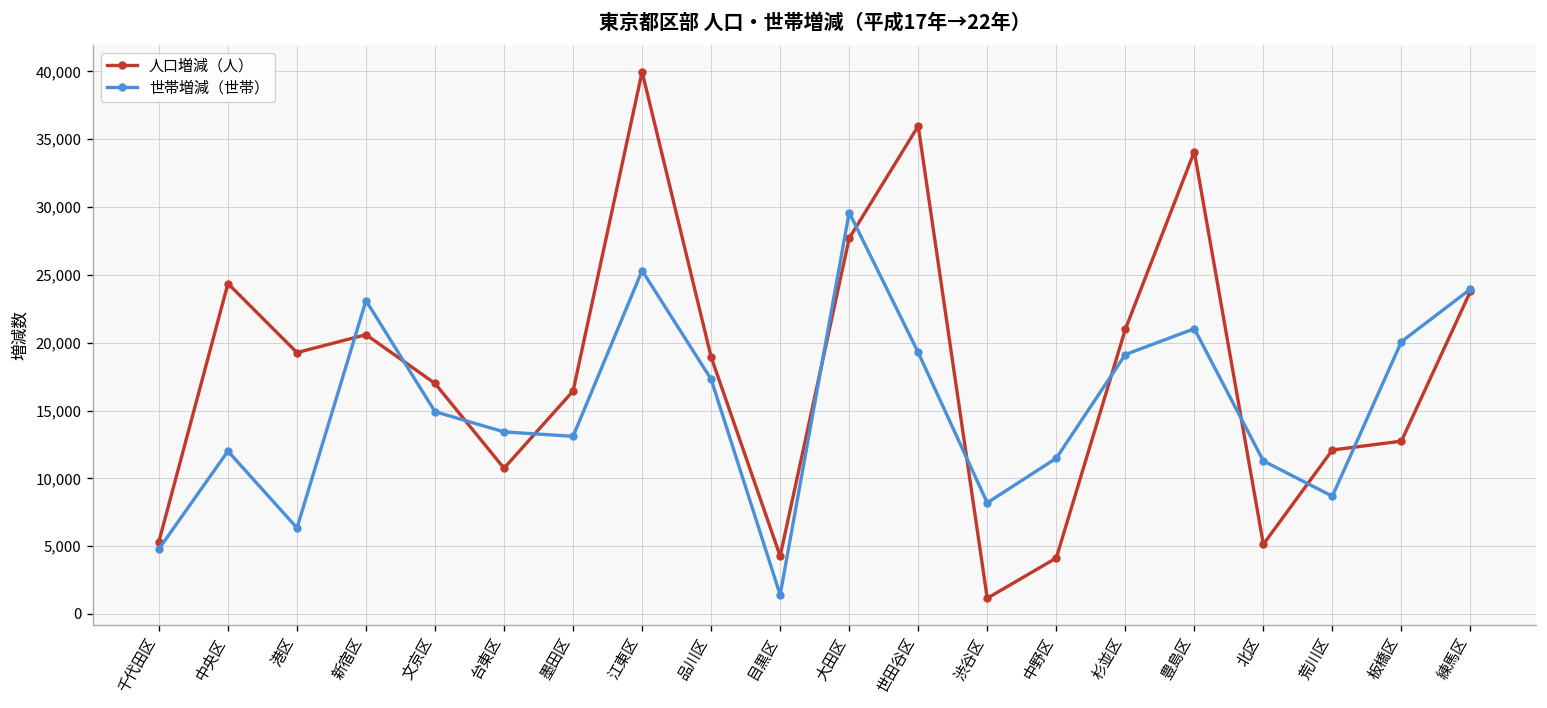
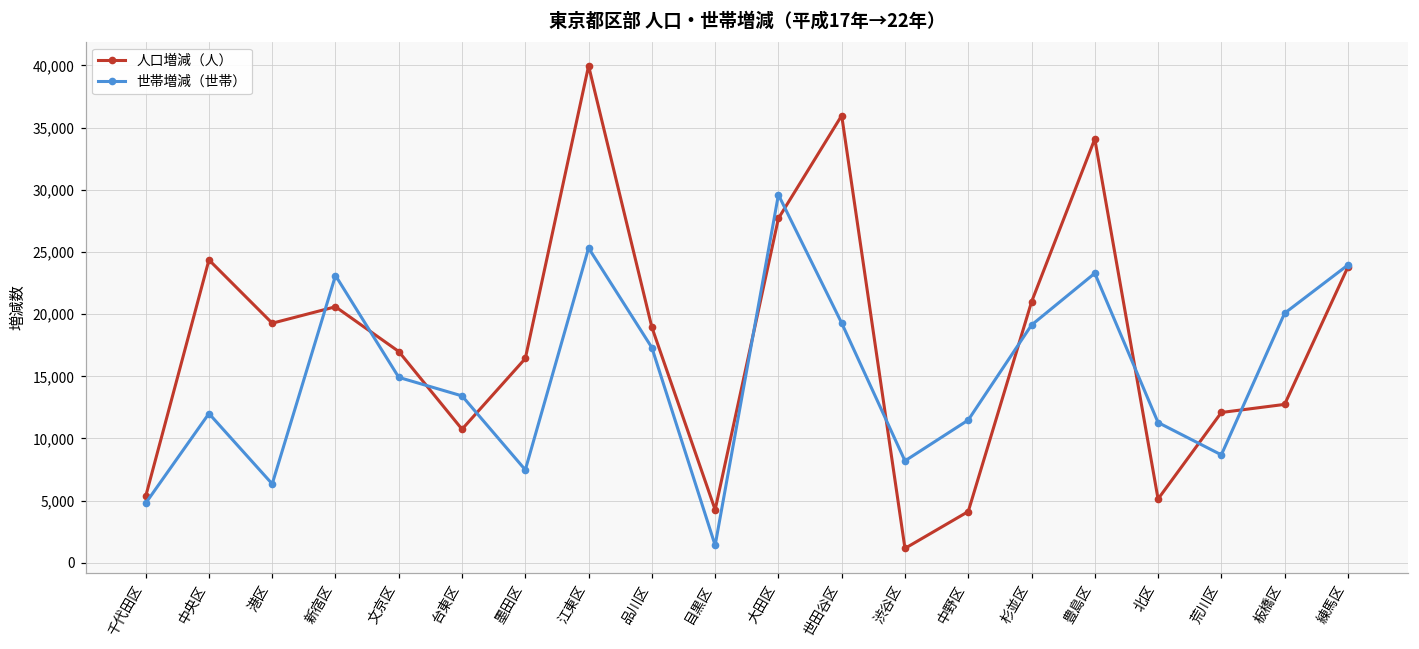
世帯増減（世帯）, 墨田区: 13,100 -> 7,500
世帯増減（世帯）, 豊島区: 21,000 -> 23,300
